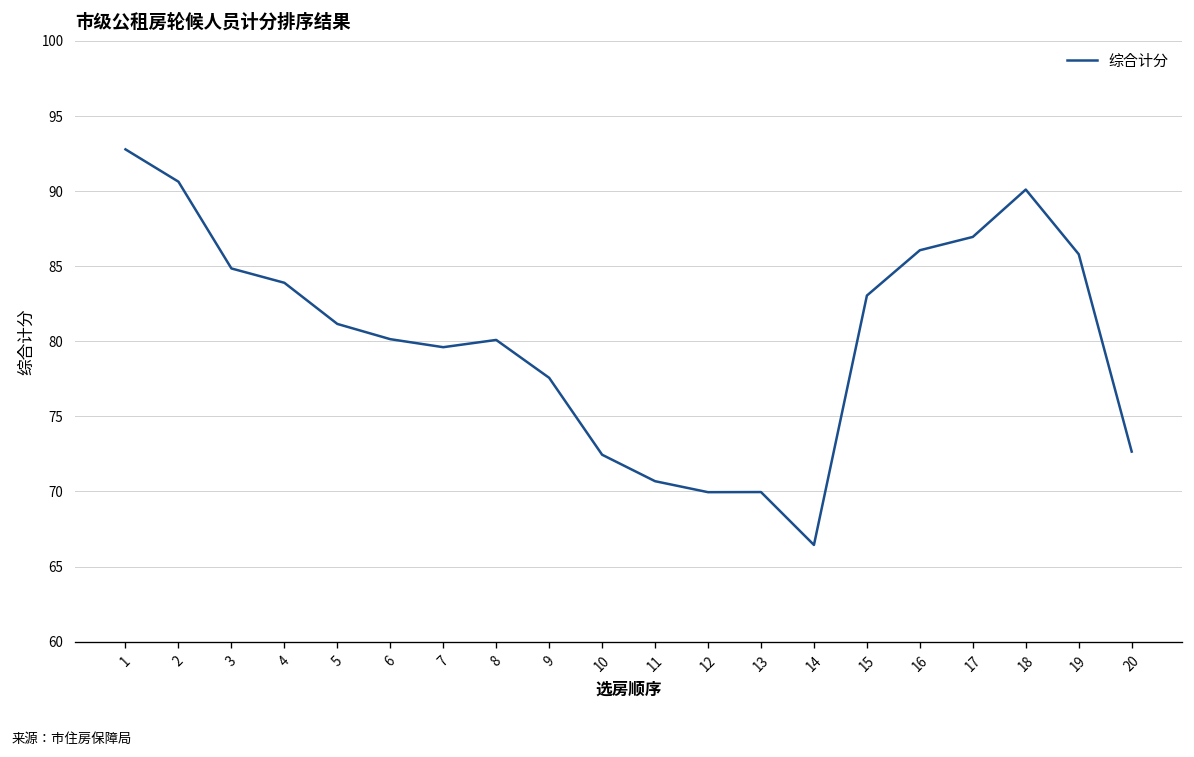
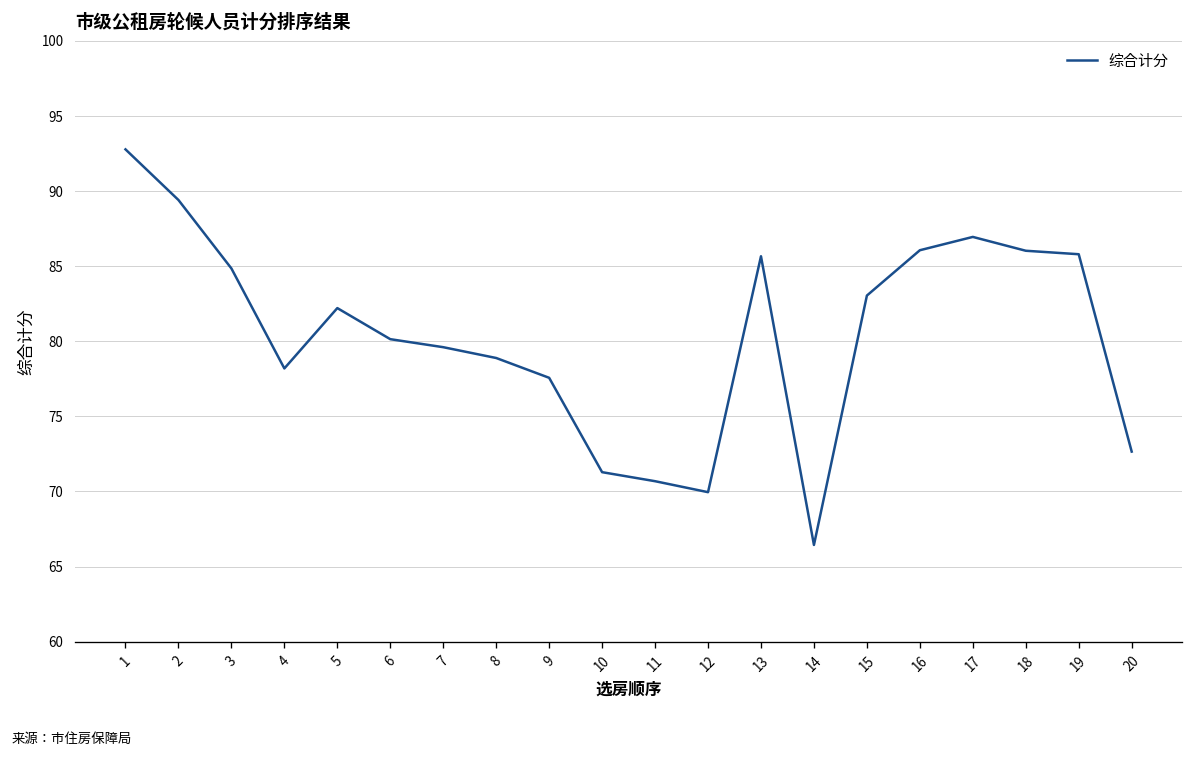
2: 90.6 -> 89.4
4: 83.9 -> 78.2
5: 81.2 -> 82.2
8: 80.1 -> 78.9
10: 72.4 -> 71.3
13: 70.0 -> 85.7
18: 90.1 -> 86.0
